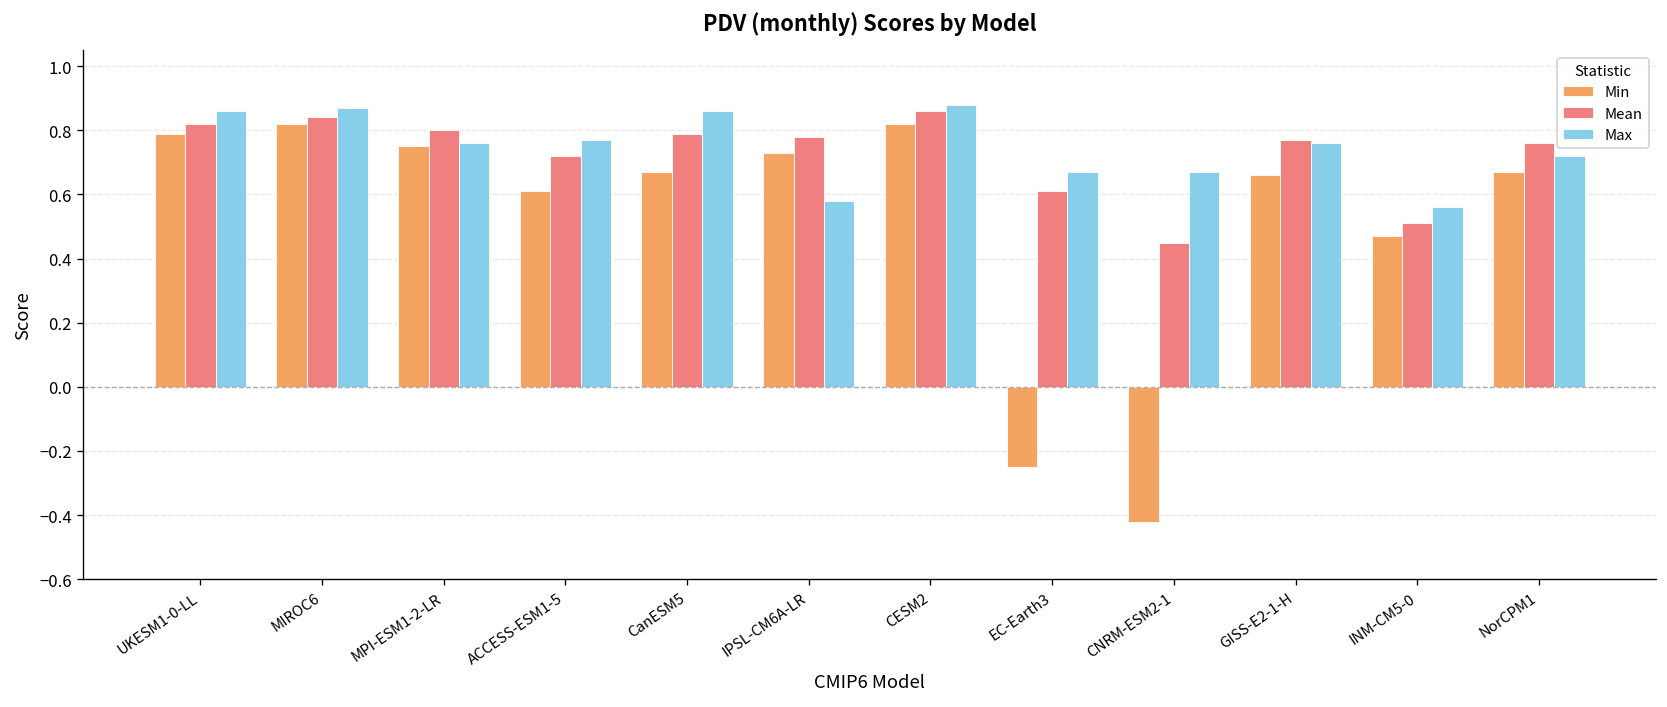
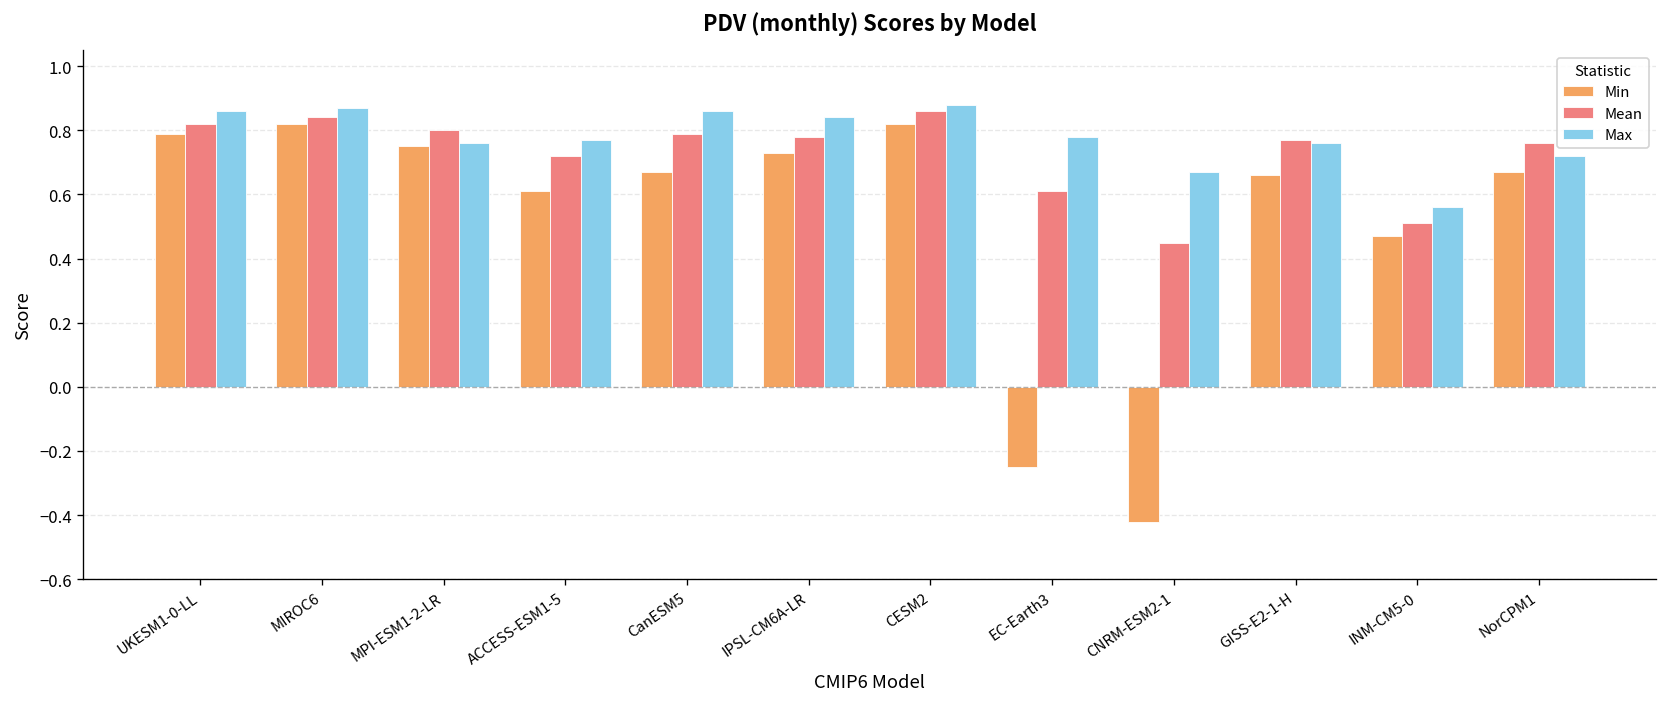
Max, IPSL-CM6A-LR: 0.58 -> 0.84
Max, EC-Earth3: 0.67 -> 0.78
